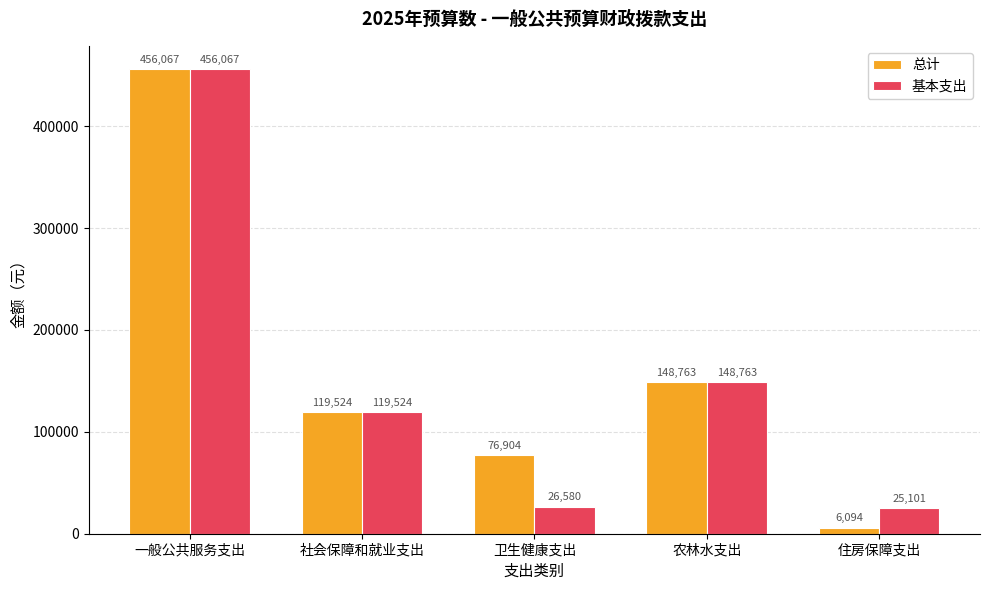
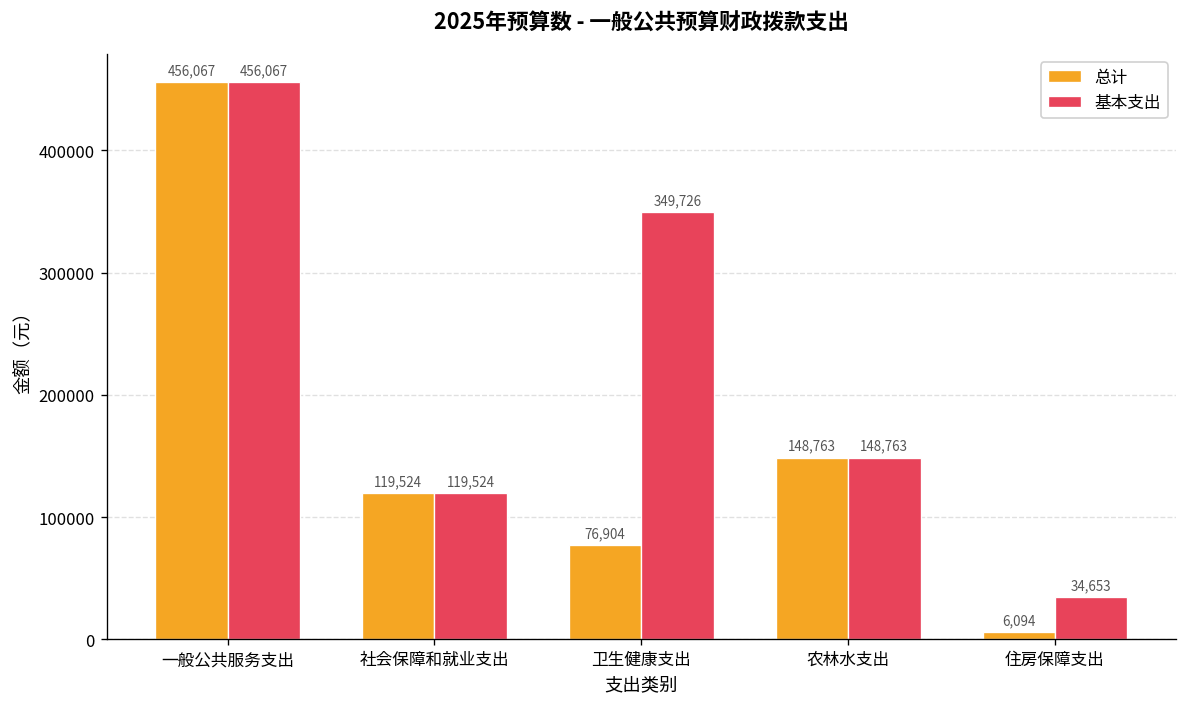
基本支出, 卫生健康支出: 26,580 -> 349,726
基本支出, 住房保障支出: 25,101 -> 34,653
